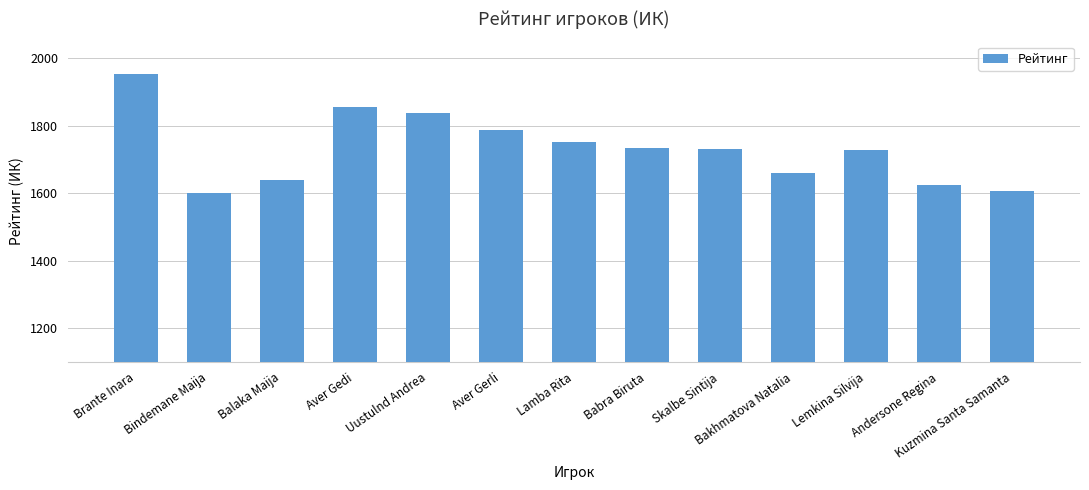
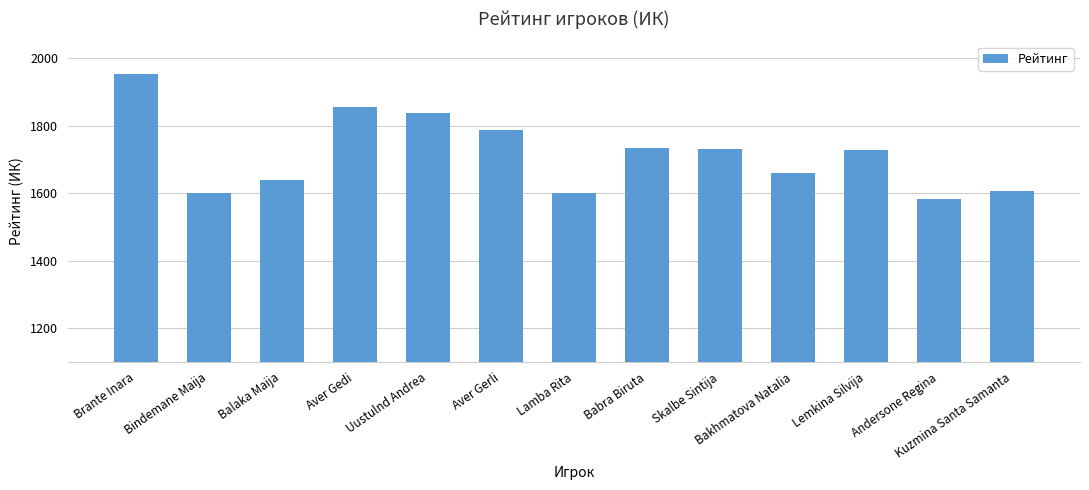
Lamba Rita: 1750 -> 1600
Andersone Regina: 1630 -> 1580
